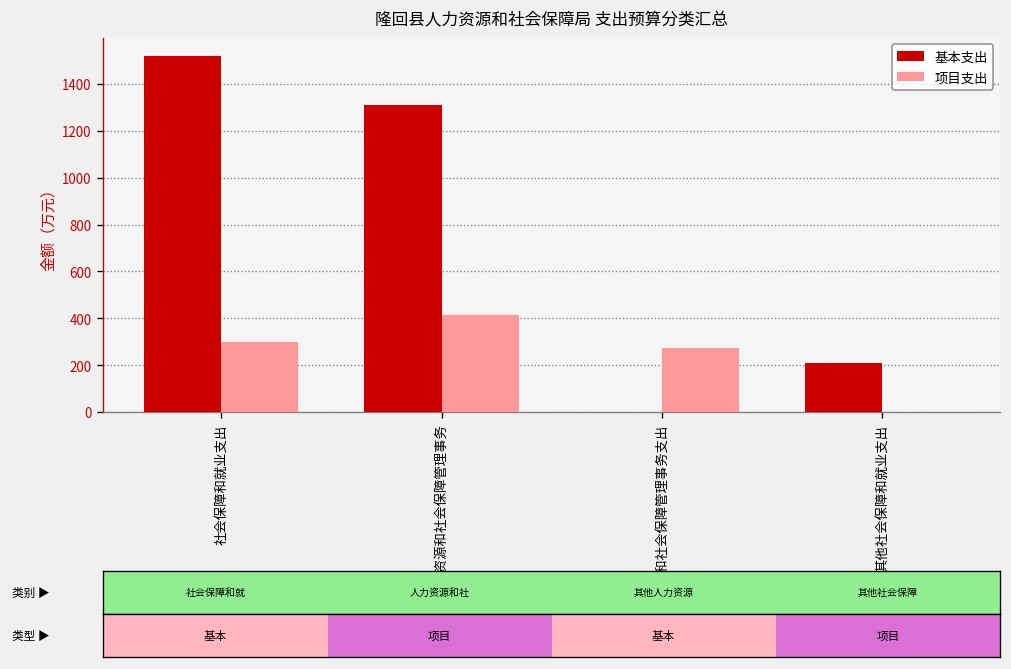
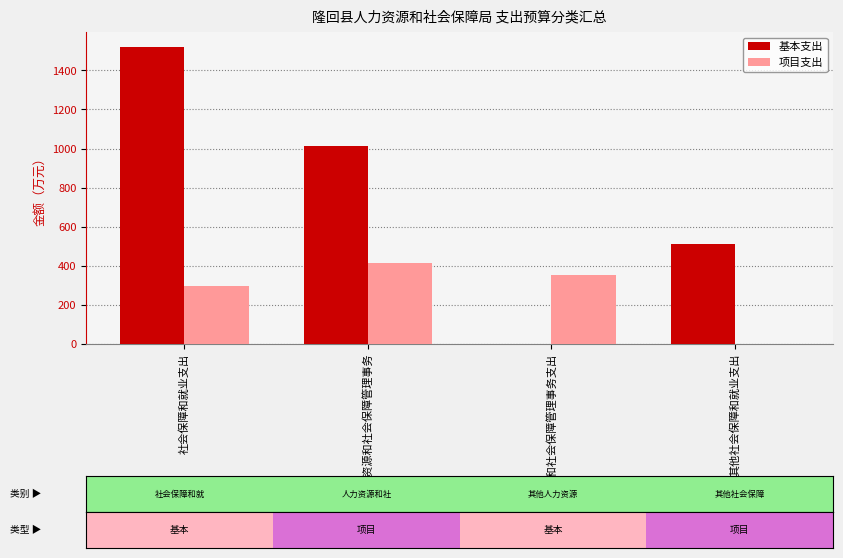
隆回县人力资源和社会保障局 支出预算分类汇总, 基本支出, 人力资源和社会保障管理事务: 1310 -> 1010
隆回县人力资源和社会保障局 支出预算分类汇总, 项目支出, 其他人力资源和社会保障管理事务支出: 270 -> 350
隆回县人力资源和社会保障局 支出预算分类汇总, 基本支出, 其他社会保障和就业支出: 210 -> 510
